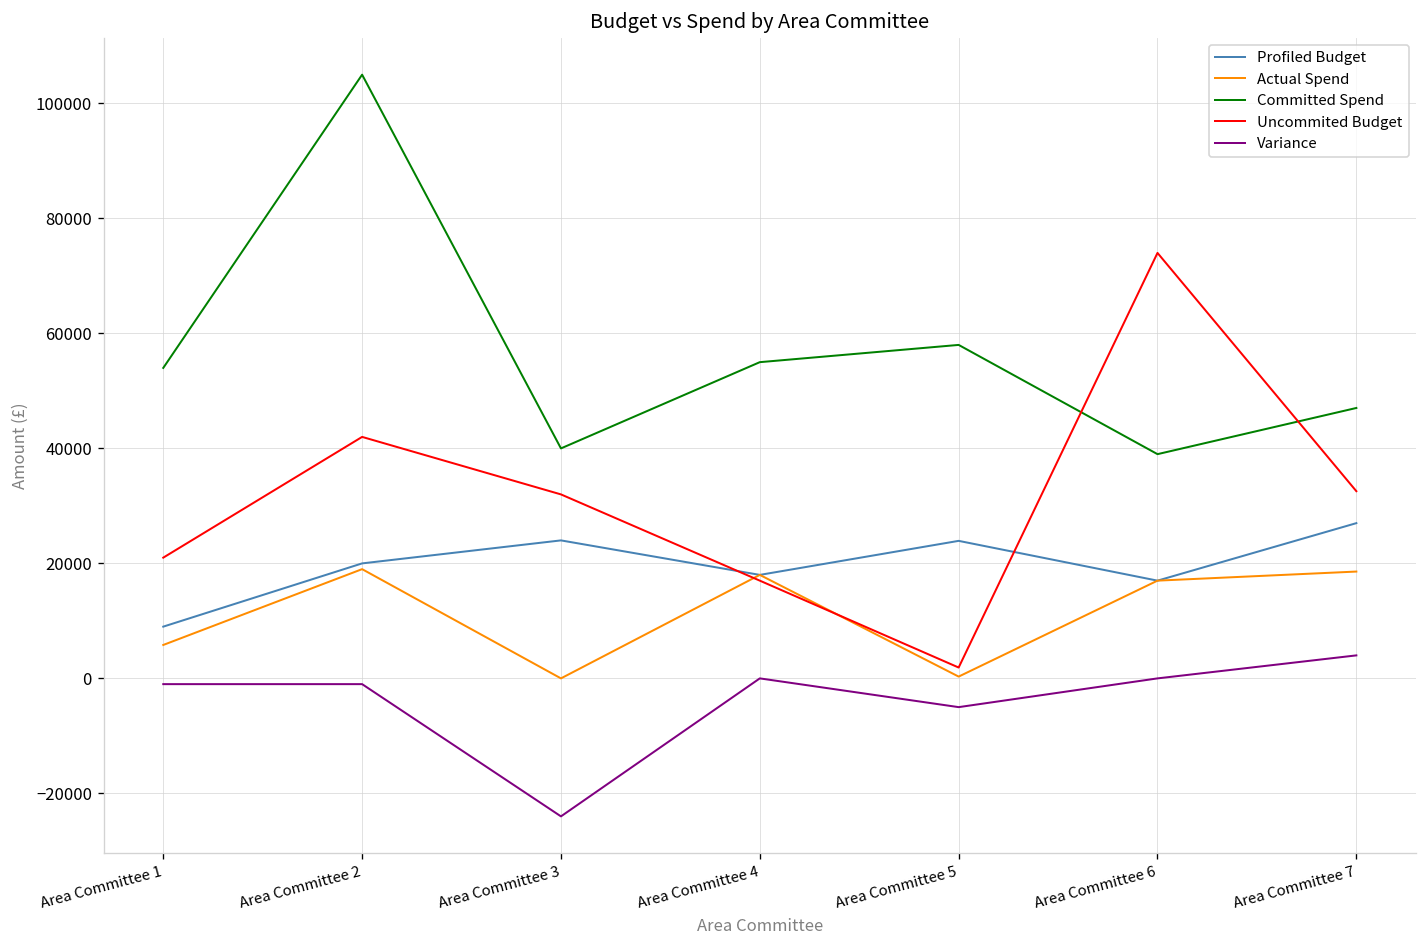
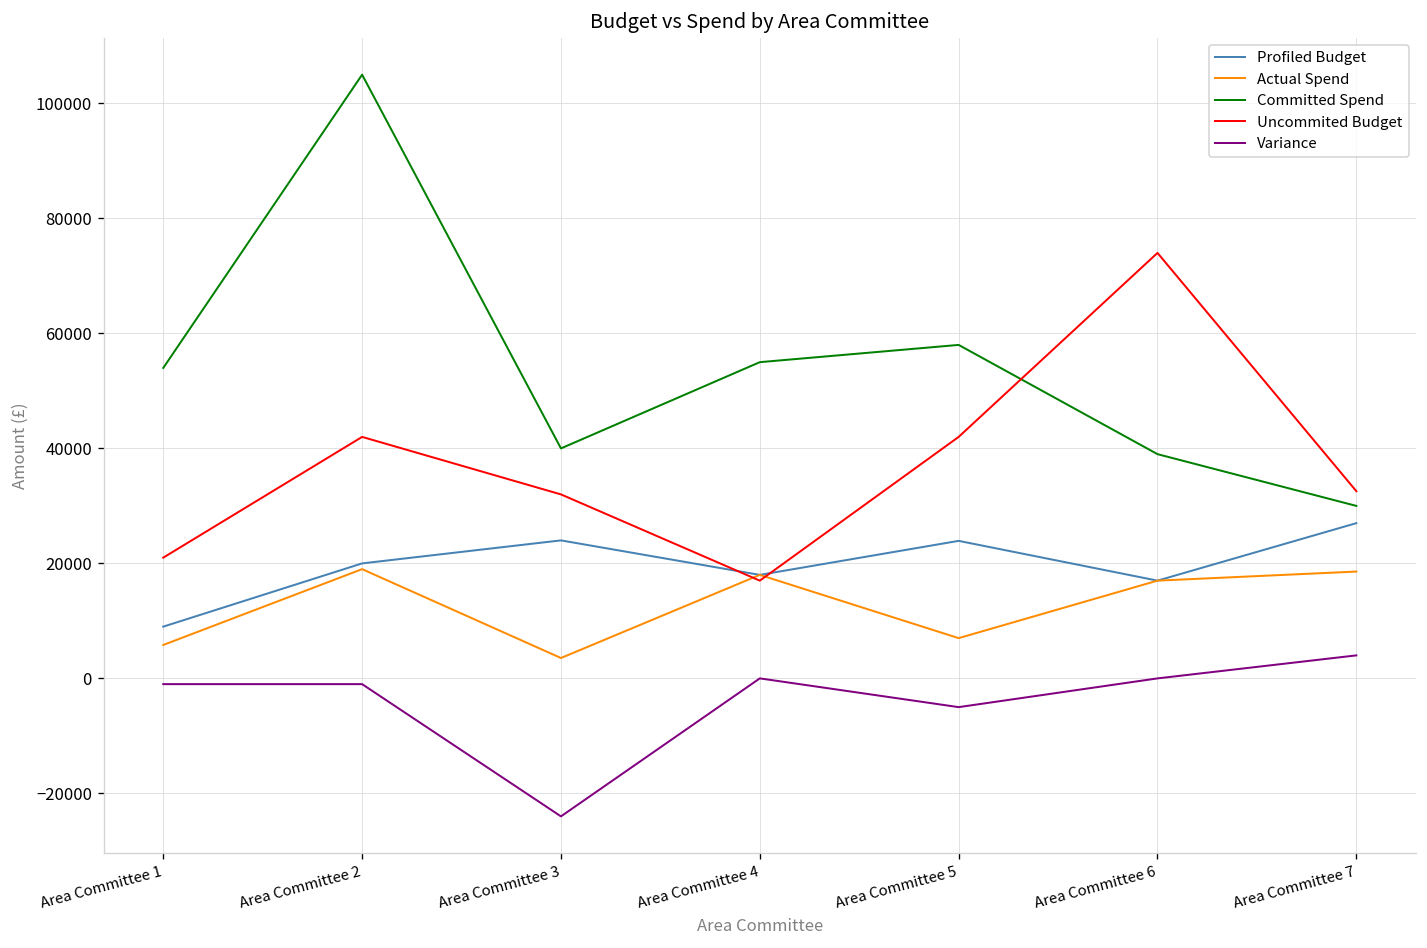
Actual Spend, Area Committee 3: 0 -> 4000
Actual Spend, Area Committee 5: 0 -> 7000
Uncommited Budget, Area Committee 5: 2000 -> 42000
Committed Spend, Area Committee 7: 47000 -> 30000
